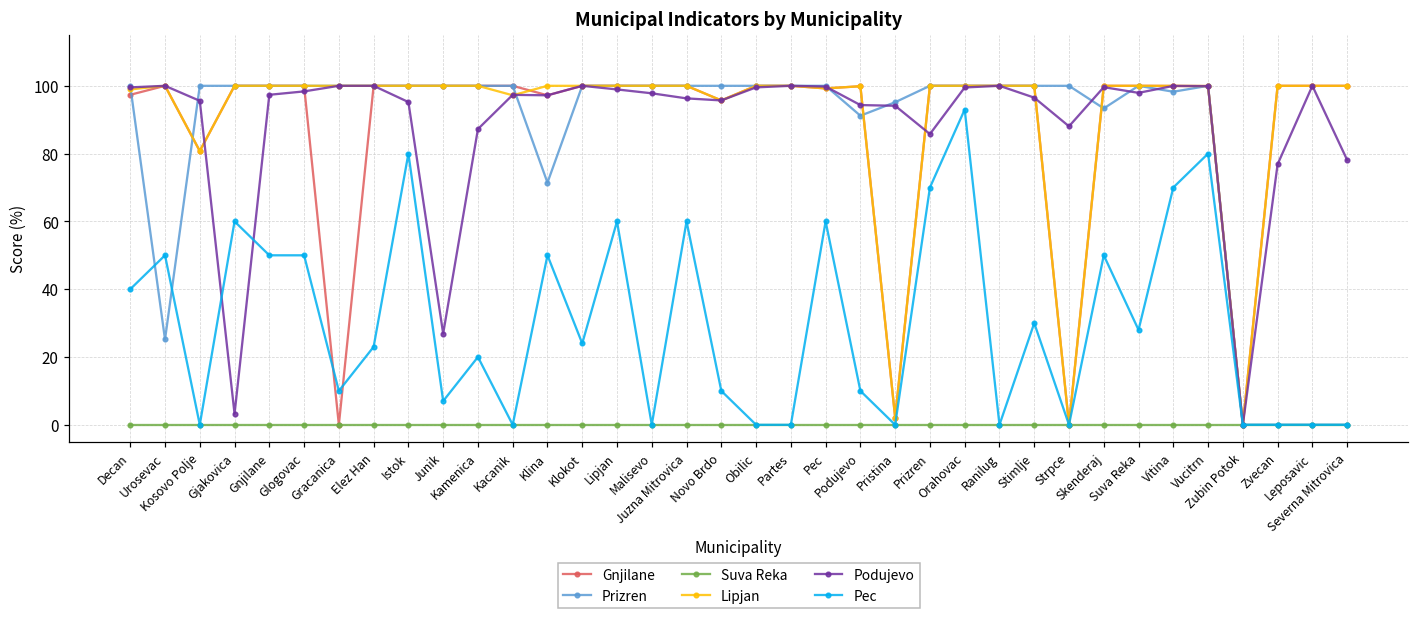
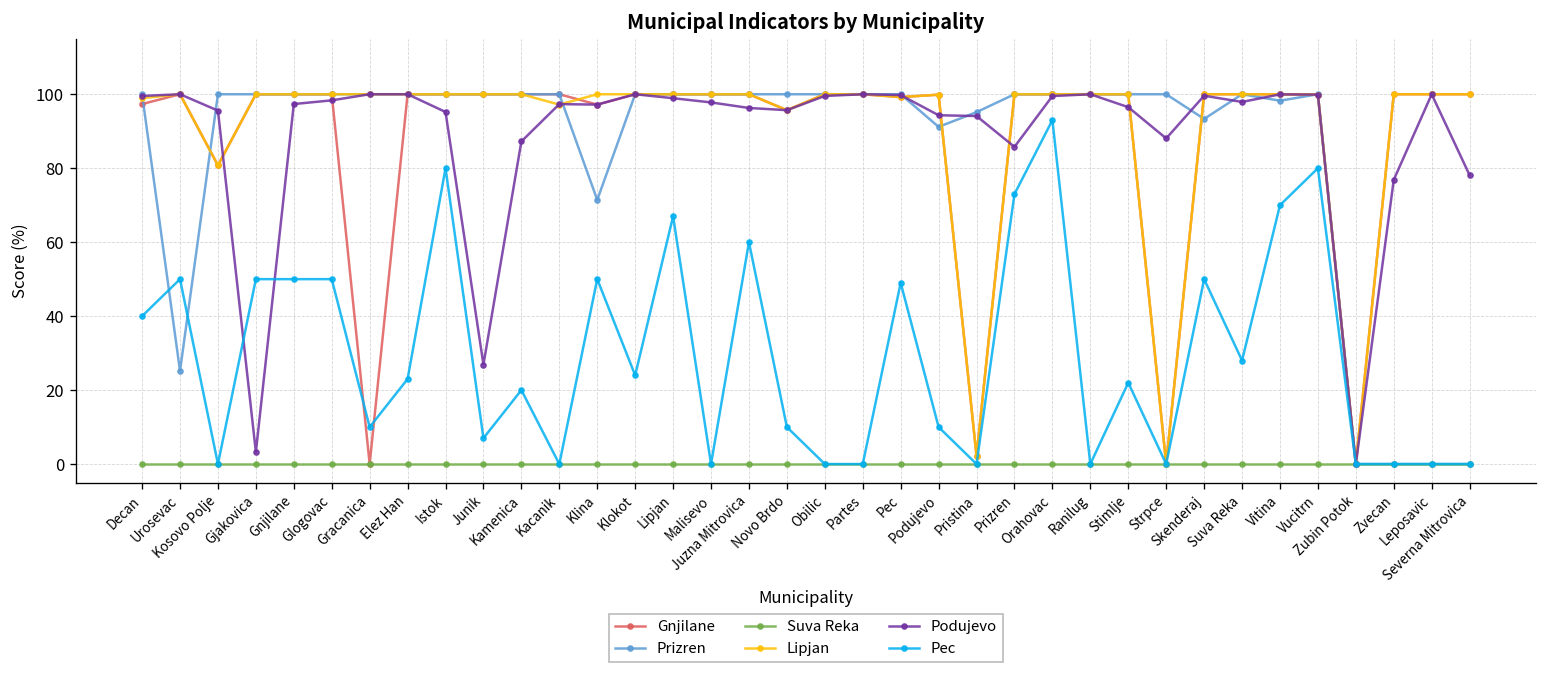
Pec, Gjakovica: 60 -> 50
Pec, Lipjan: 60 -> 67
Pec, Pec: 60 -> 49
Pec, Prizren: 70 -> 73
Pec, Stimlje: 30 -> 22
